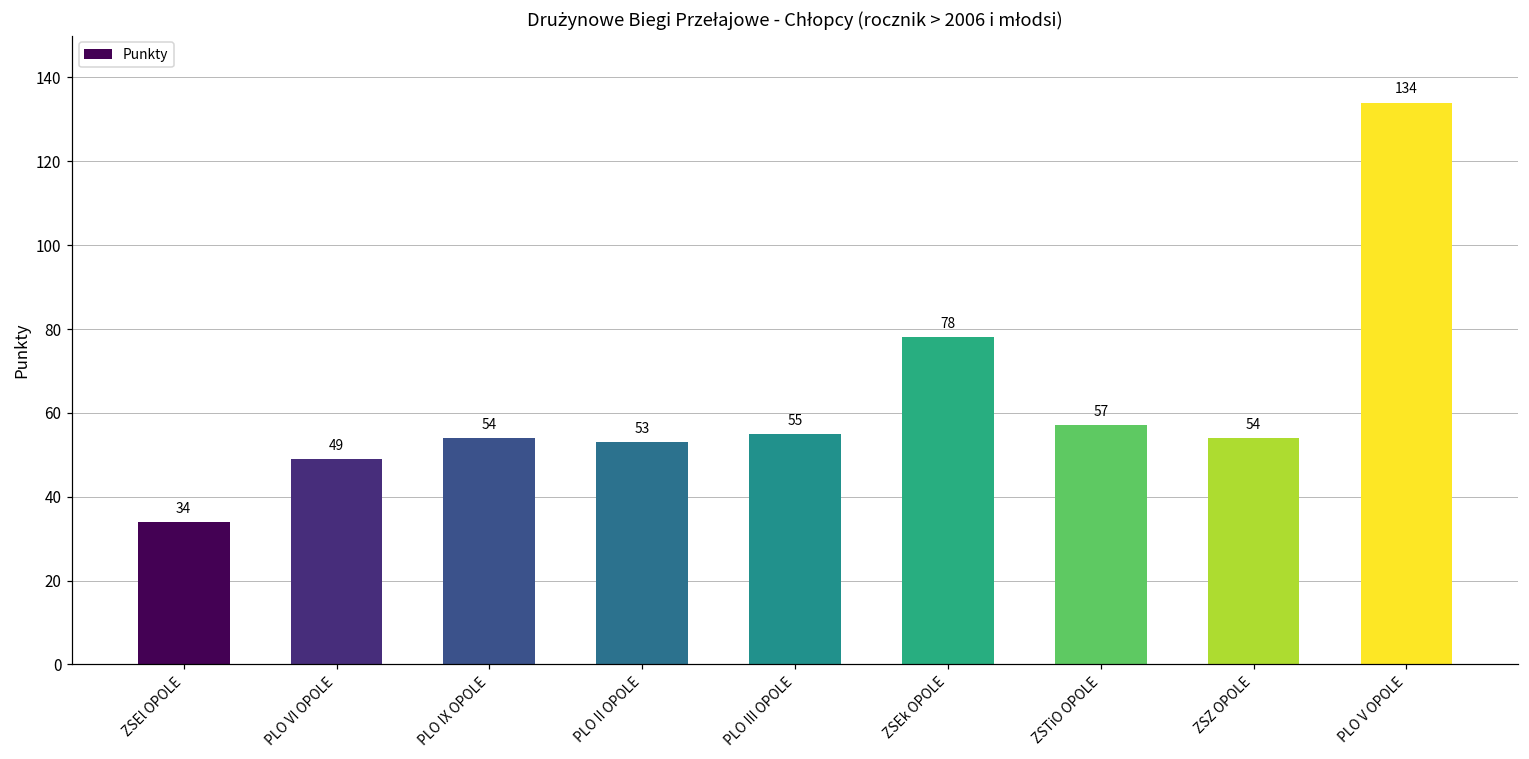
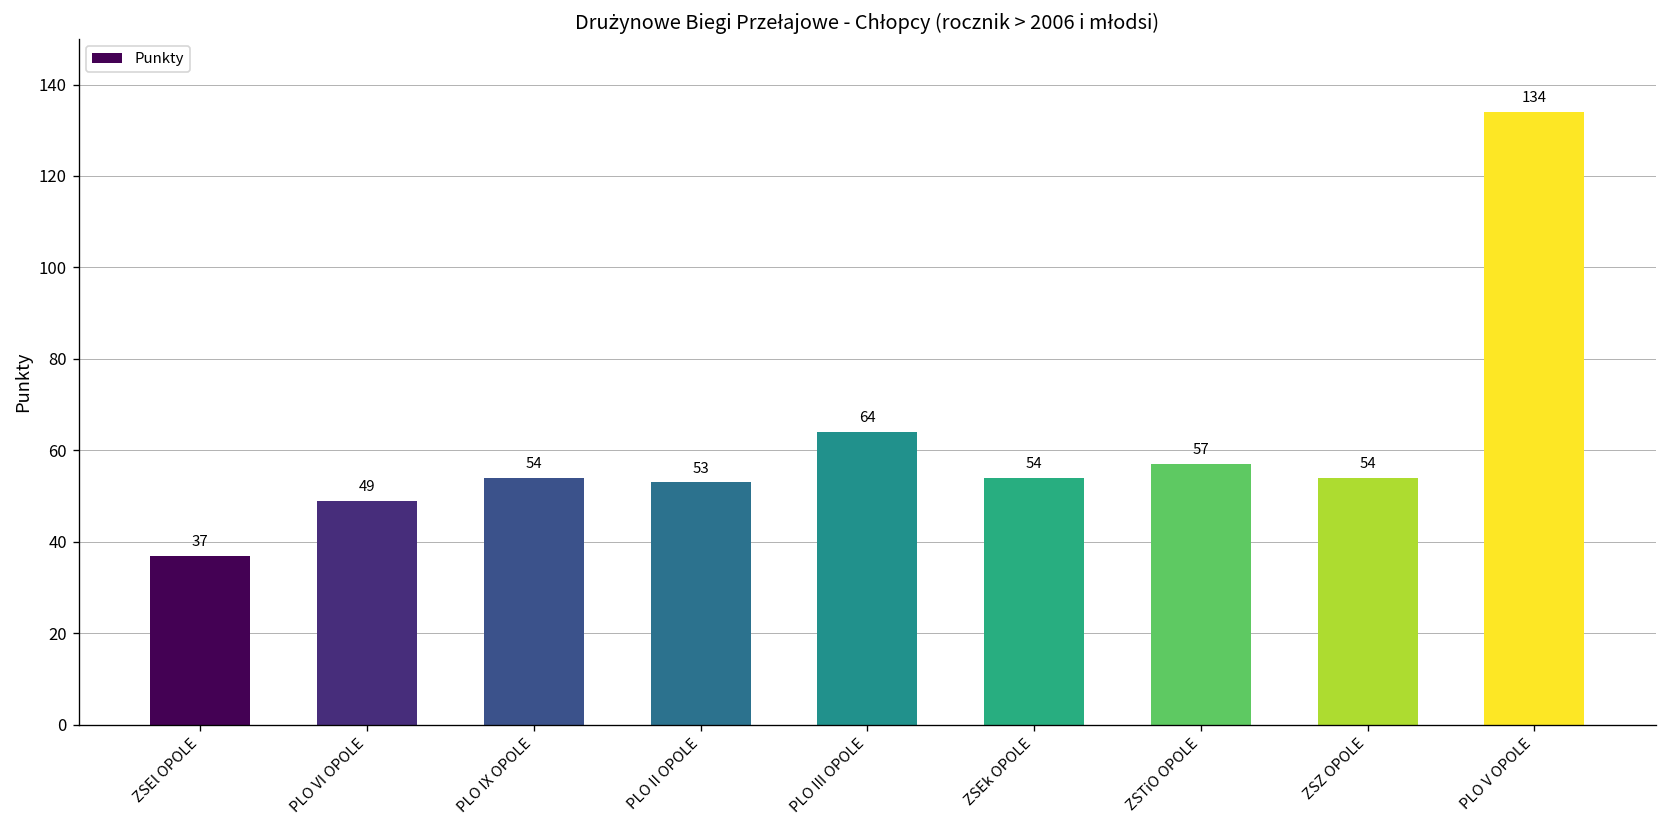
ZSEl OPOLE: 34 -> 37
PLO III OPOLE: 55 -> 64
ZSEk OPOLE: 78 -> 54
